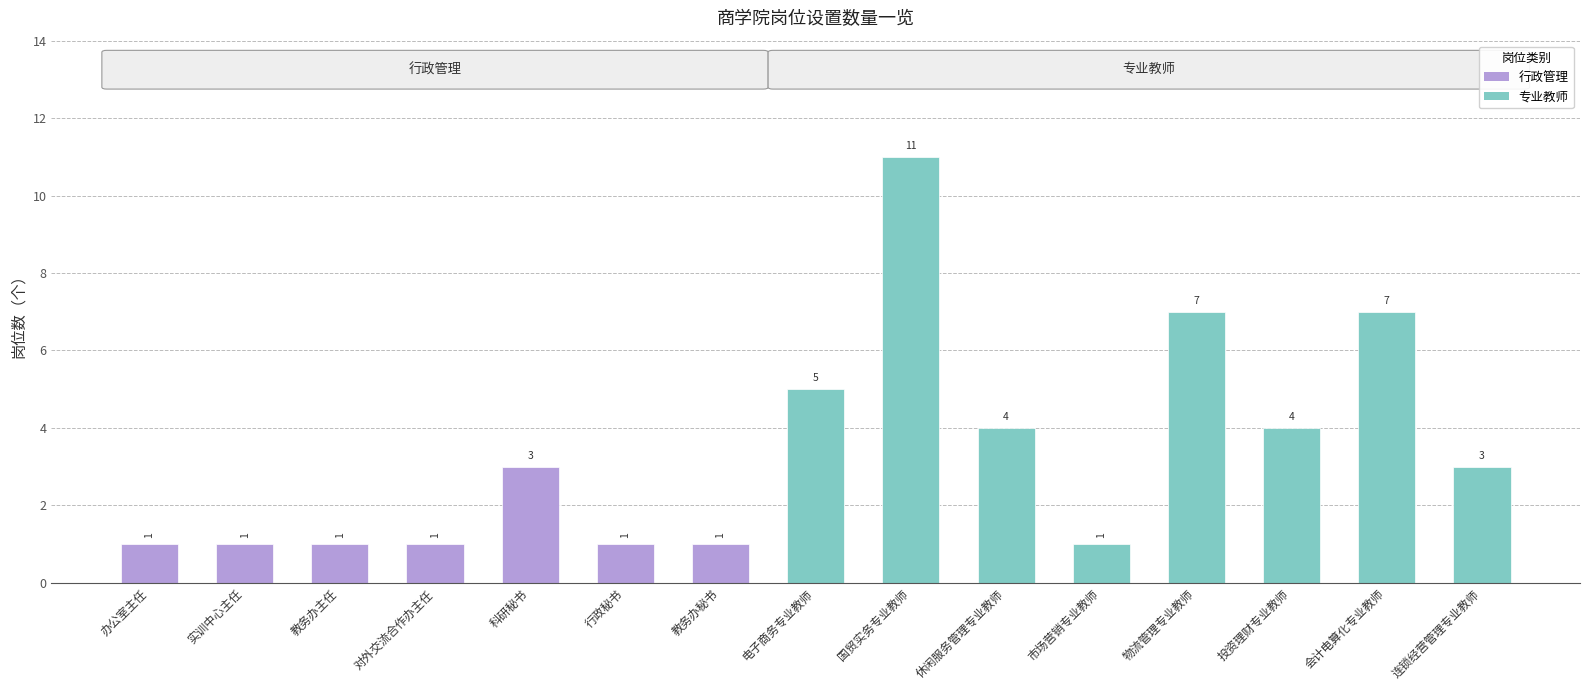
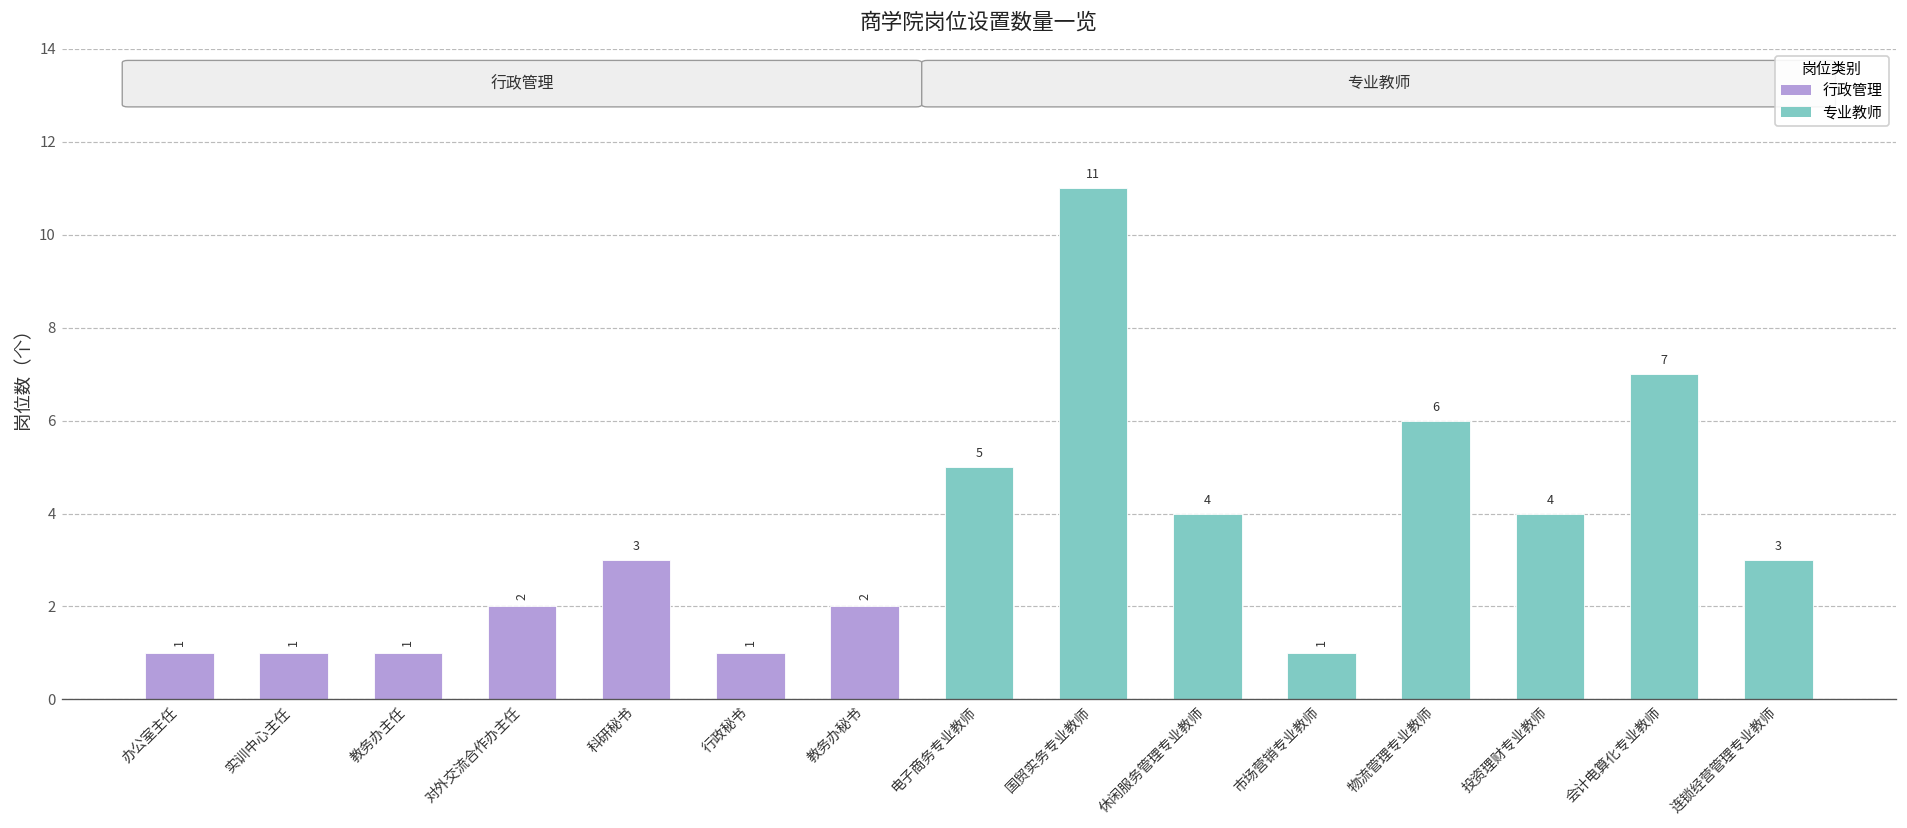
对外交流合作办主任: 1 -> 2
教务办秘书: 1 -> 2
物流管理专业教师: 7 -> 6
